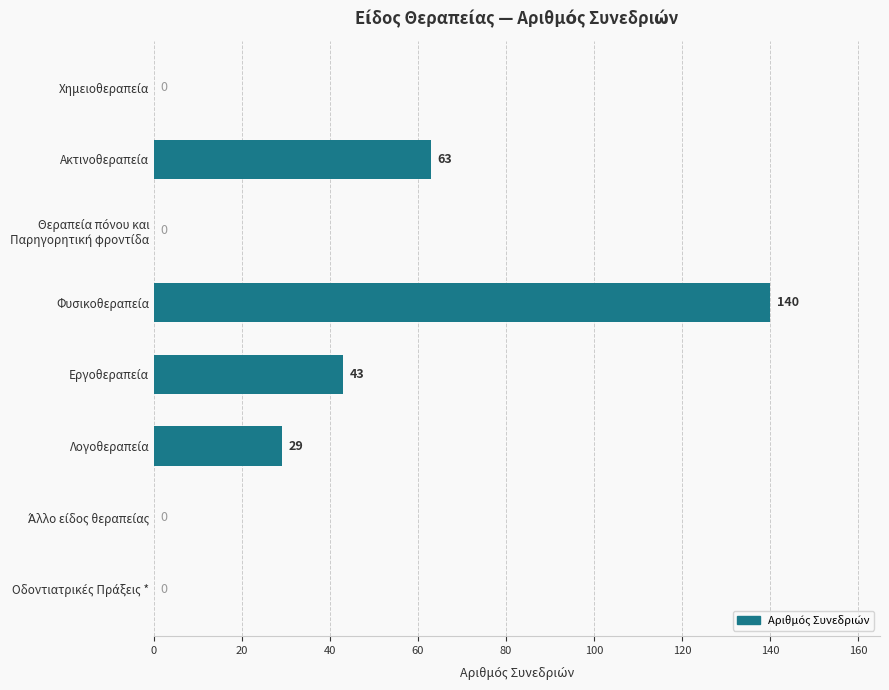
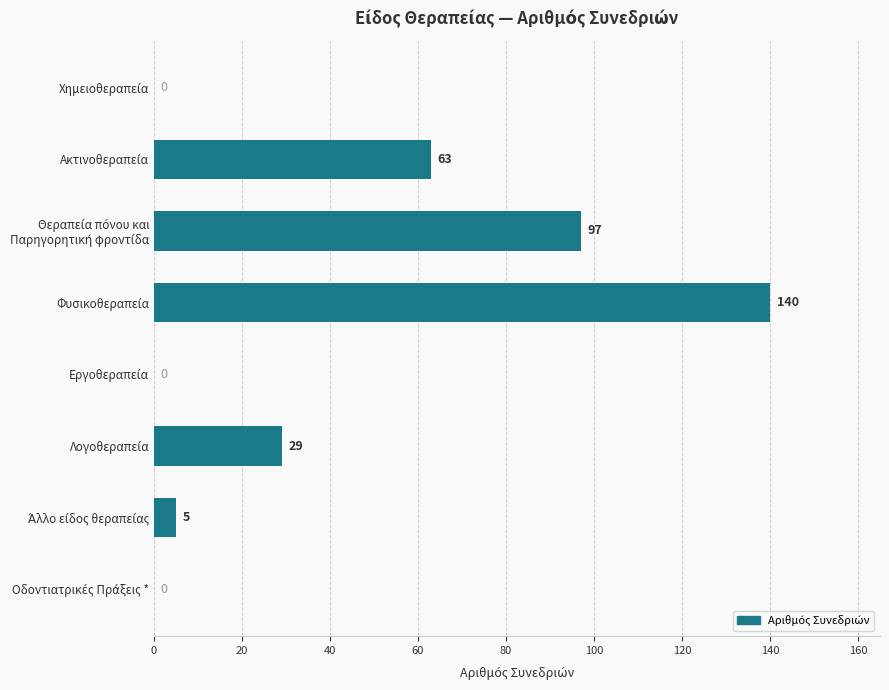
Θεραπεία πόνου και Παρηγορητική φροντίδα: 0 -> 97
Εργοθεραπεία: 43 -> 0
Άλλο είδος θεραπείας: 0 -> 5
